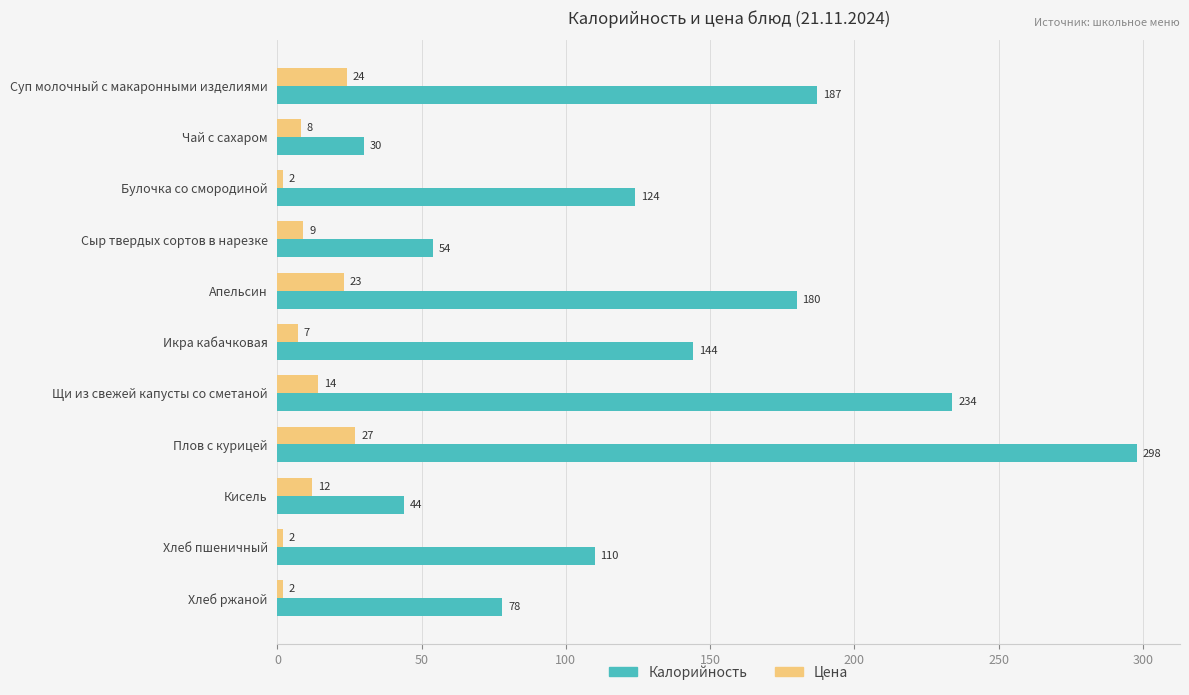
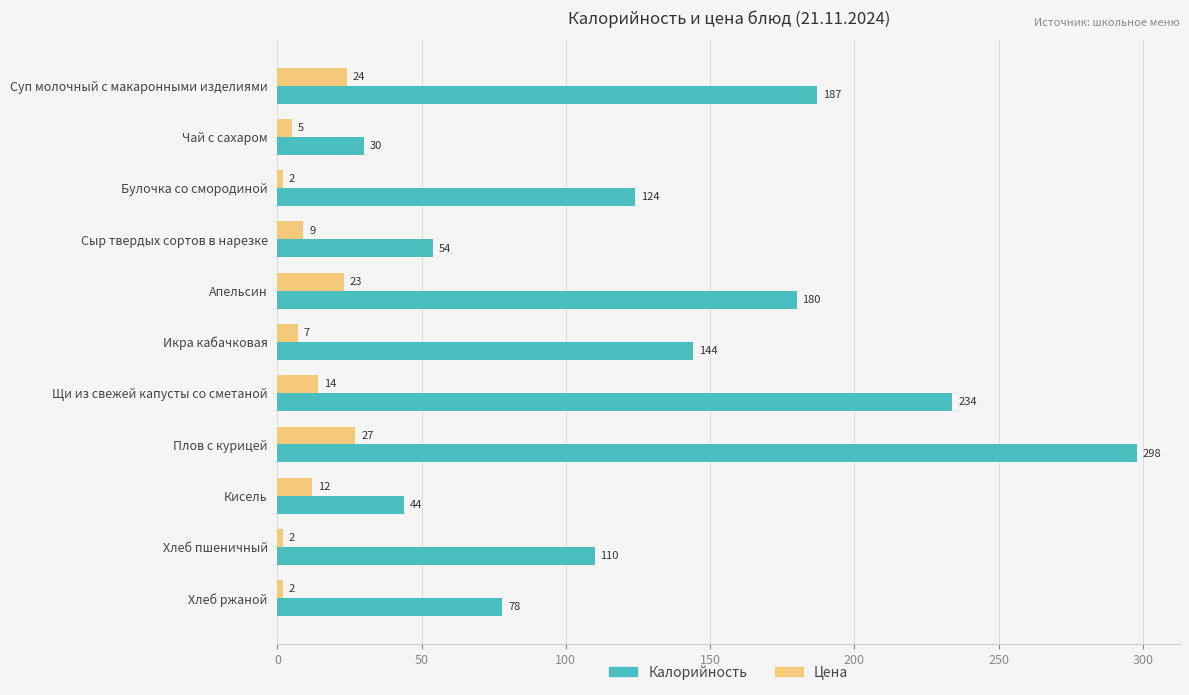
Цена, Чай с сахаром: 8 -> 5
